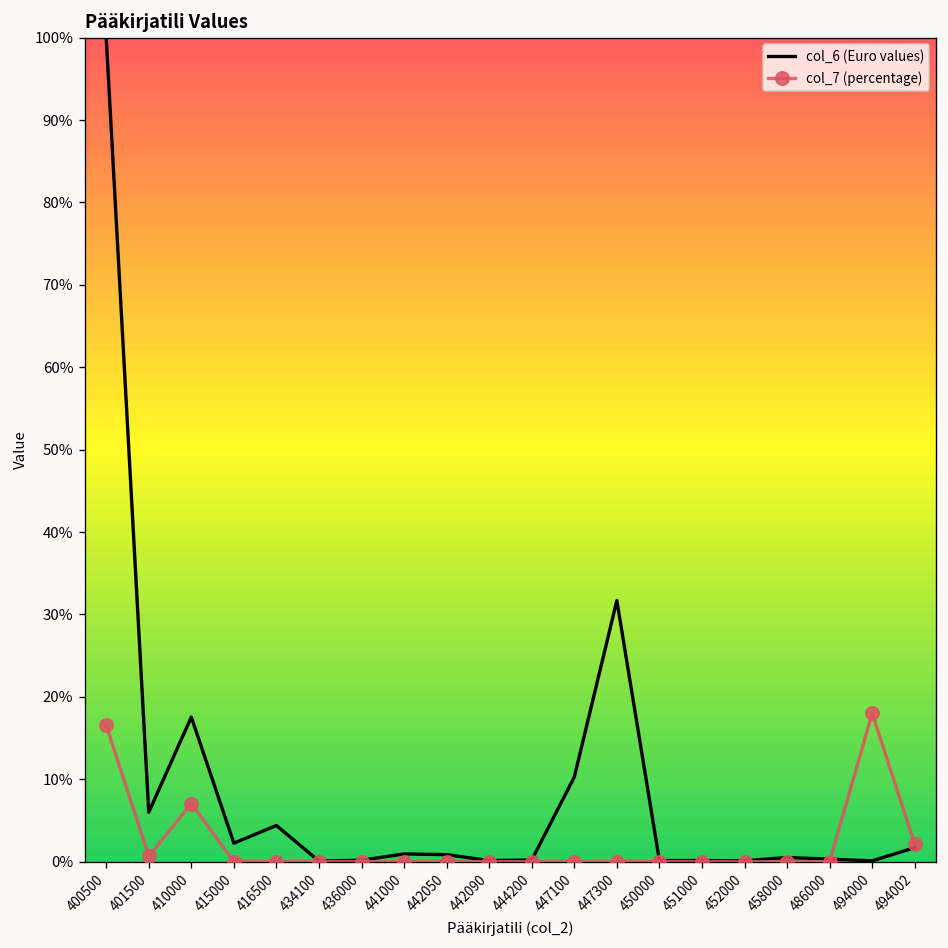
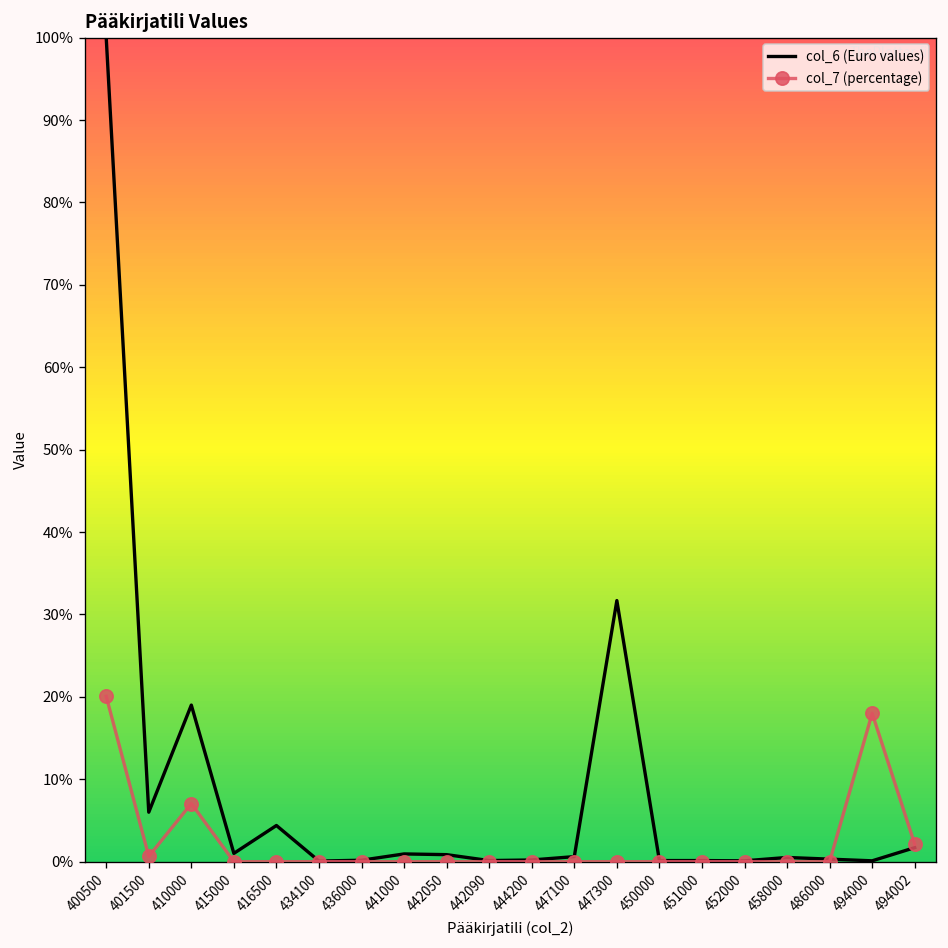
col_7 (percentage), 400500: 17% -> 20%
col_6 (Euro values), 410000: 18% -> 19%
col_6 (Euro values), 415000: 2% -> 1%
col_6 (Euro values), 447100: 10% -> 1%
